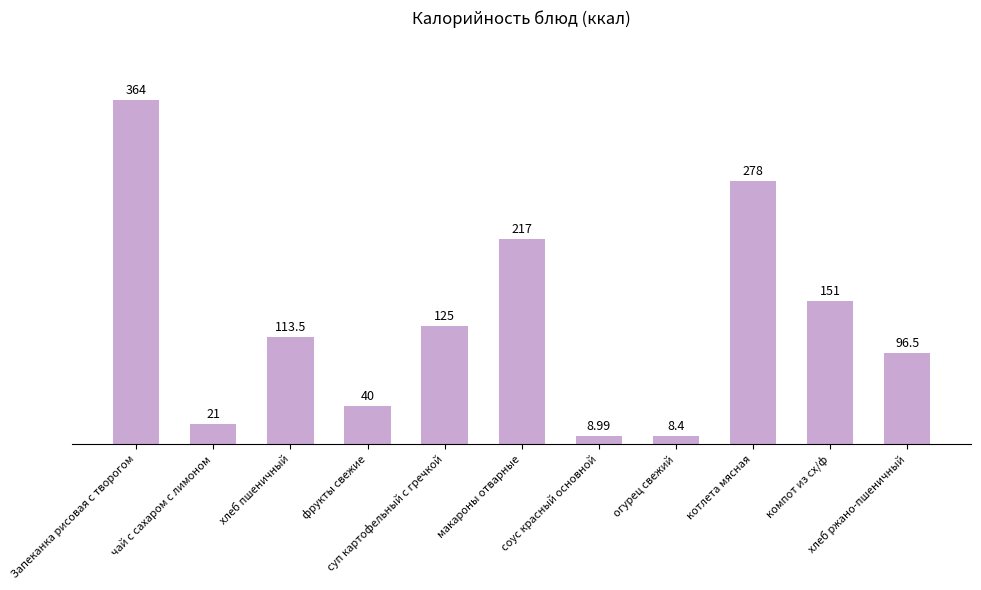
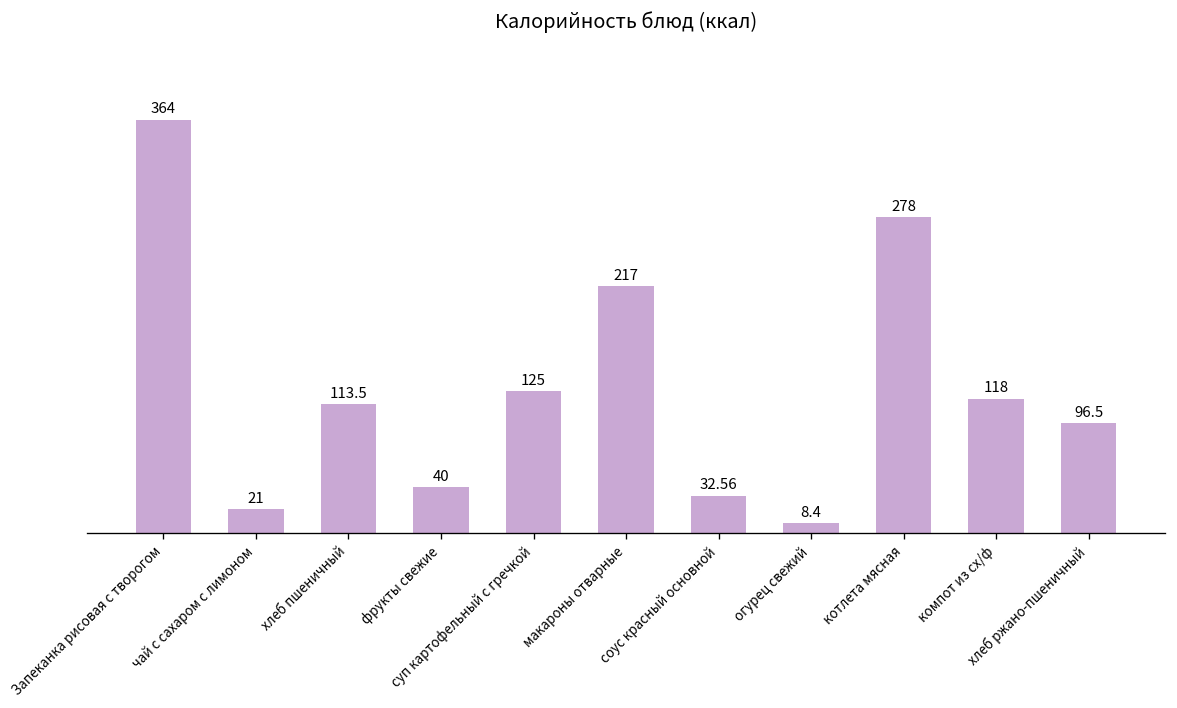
соус красный основной: 8.99 -> 32.56
компот из сх/ф: 151 -> 118
